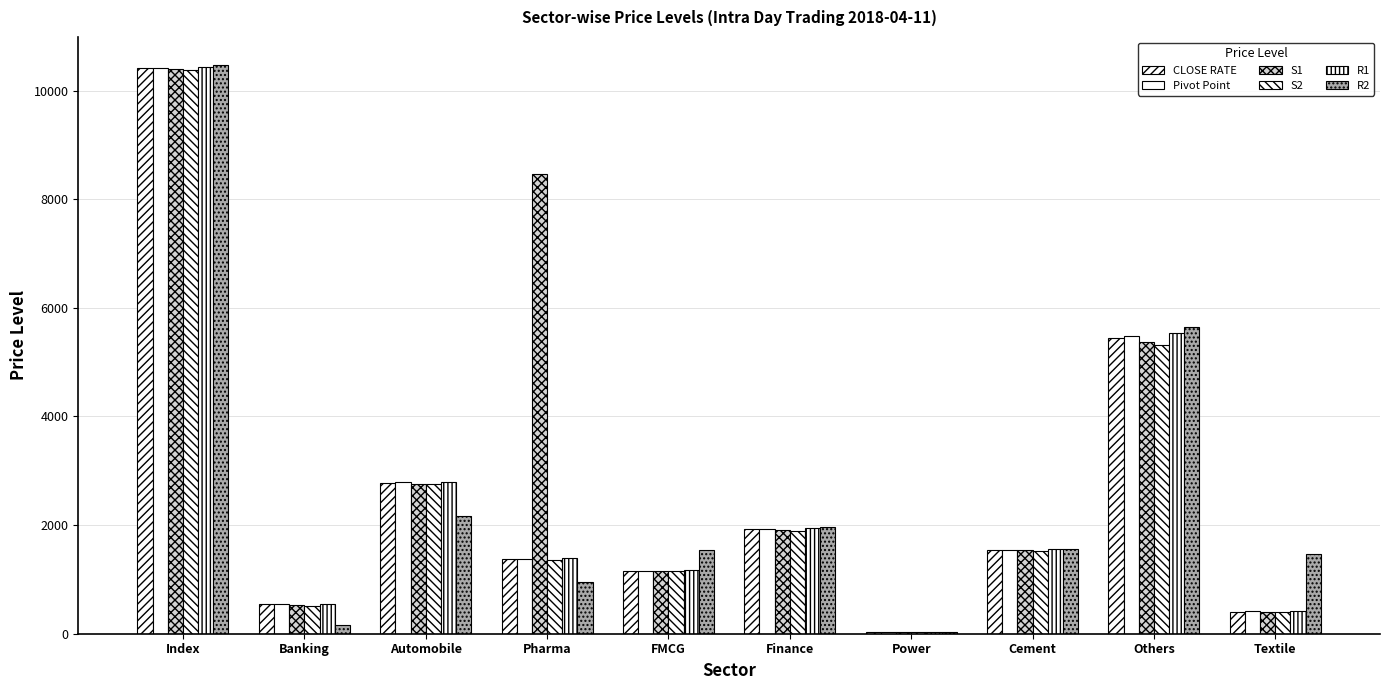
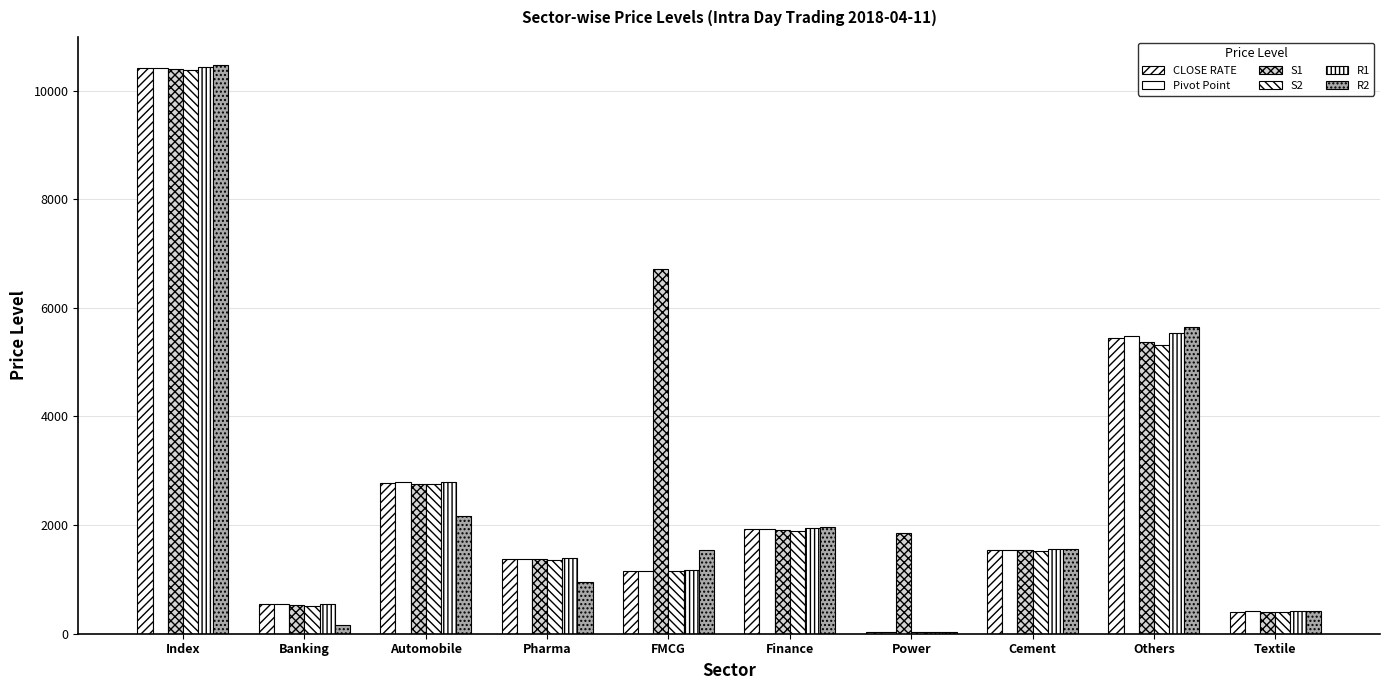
S1, Pharma: 8500 -> 1400
S1, FMCG: 1200 -> 6700
S1, Power: 0 -> 1900
R2, Textile: 1500 -> 400
